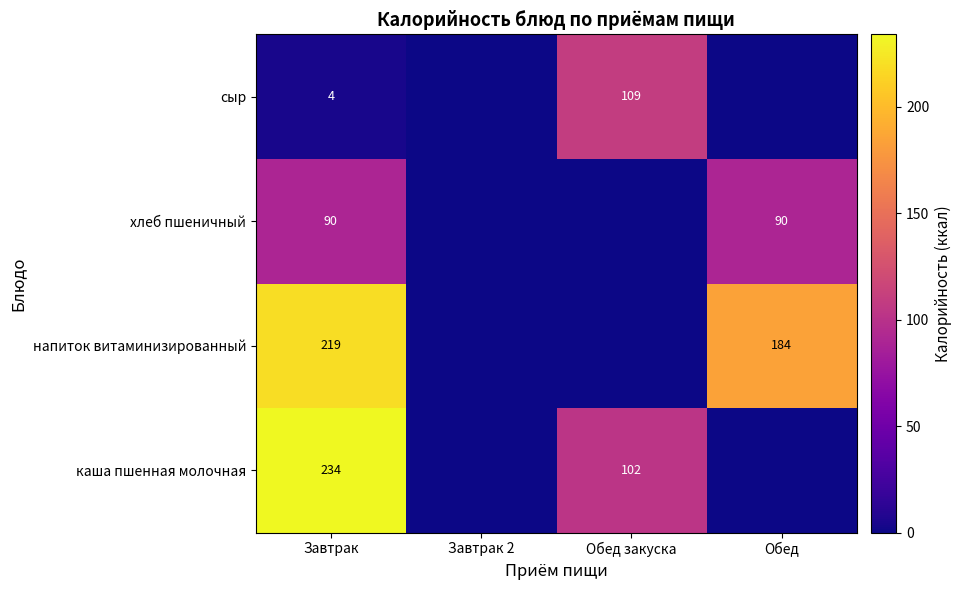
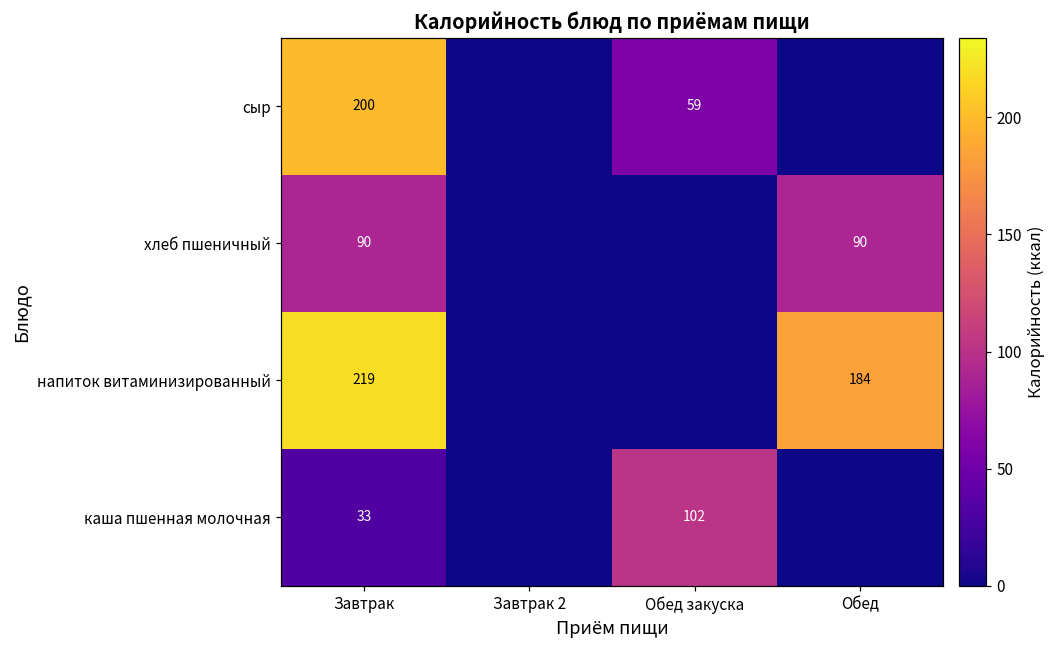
сыр, Завтрак: 4 -> 200
сыр, Обед закуска: 109 -> 59
каша пшенная молочная, Завтрак: 234 -> 33
